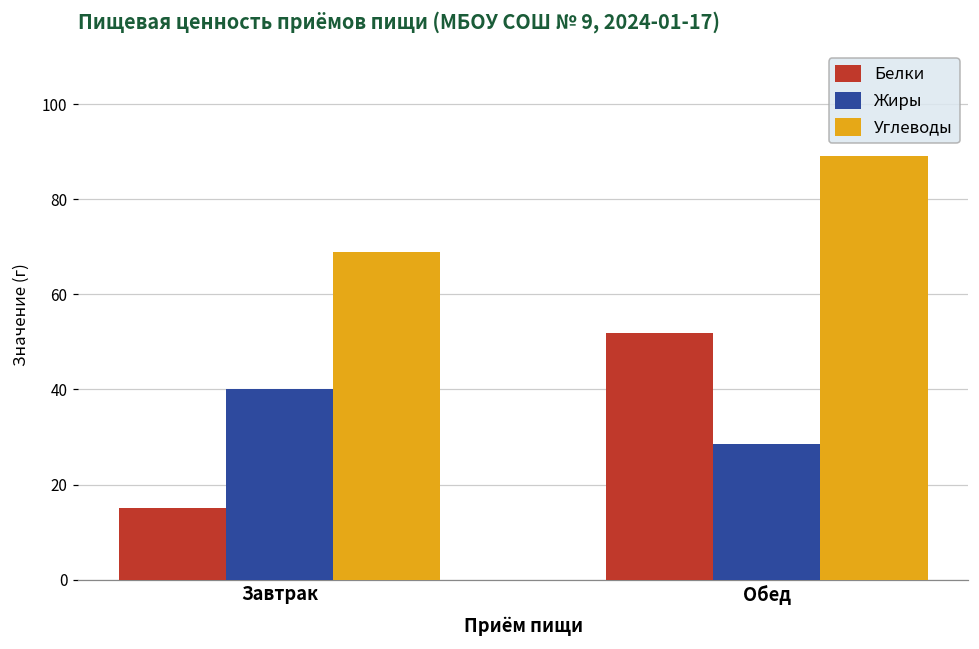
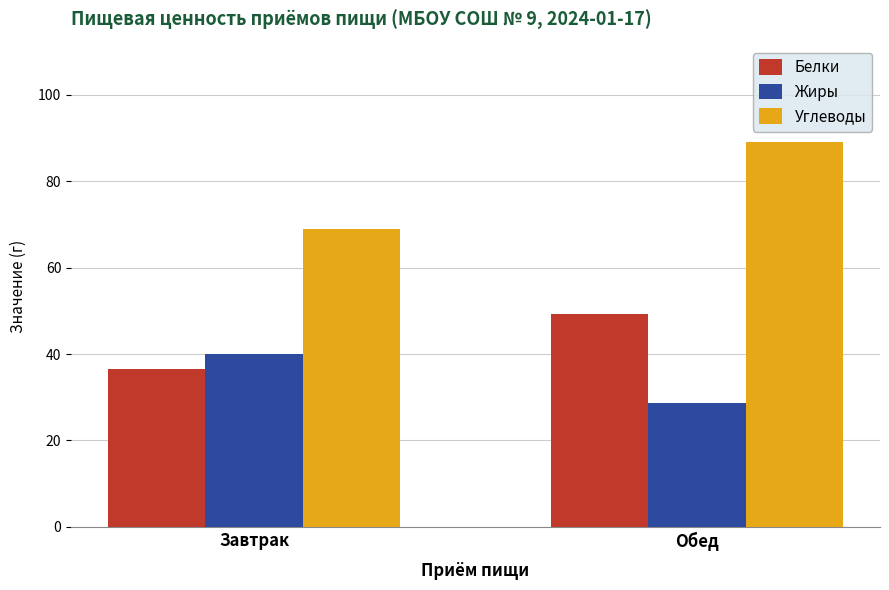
Белки, Завтрак: 15 -> 37
Белки, Обед: 52 -> 49
